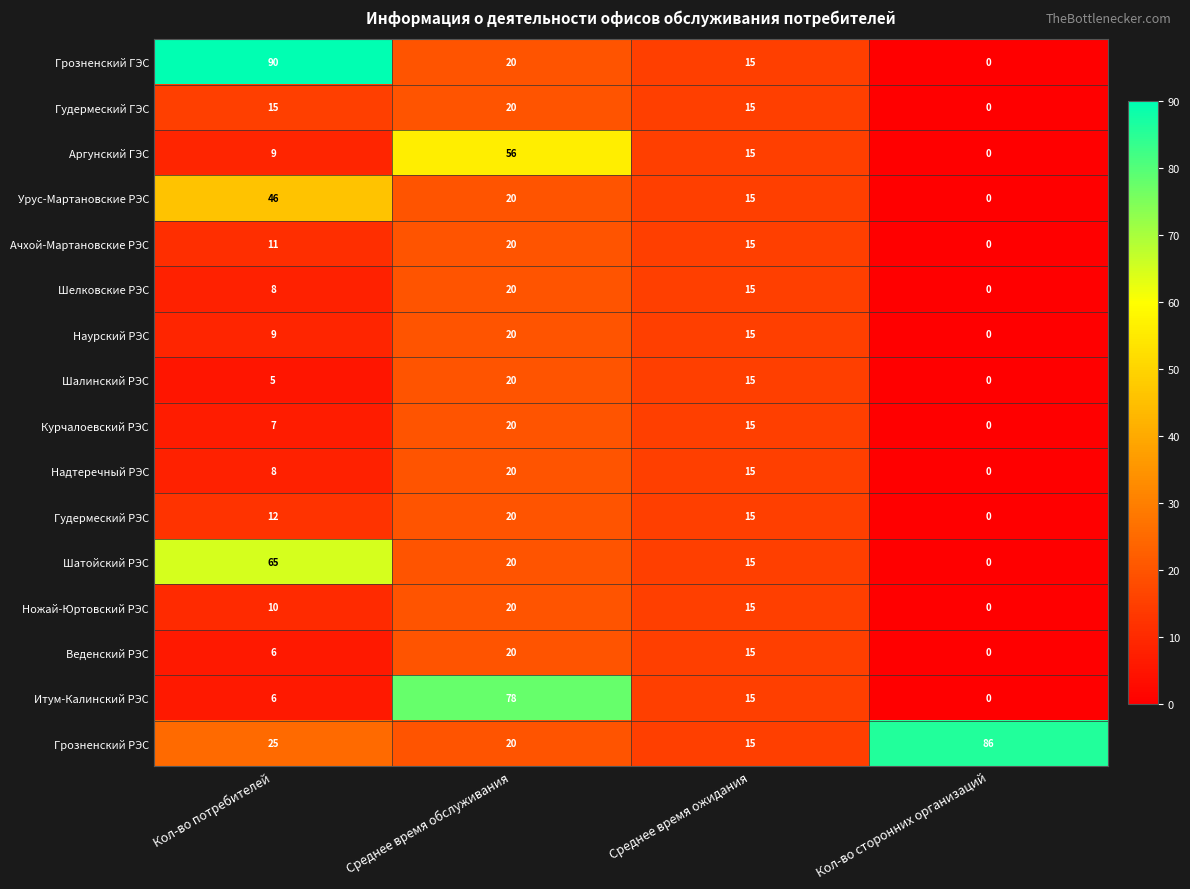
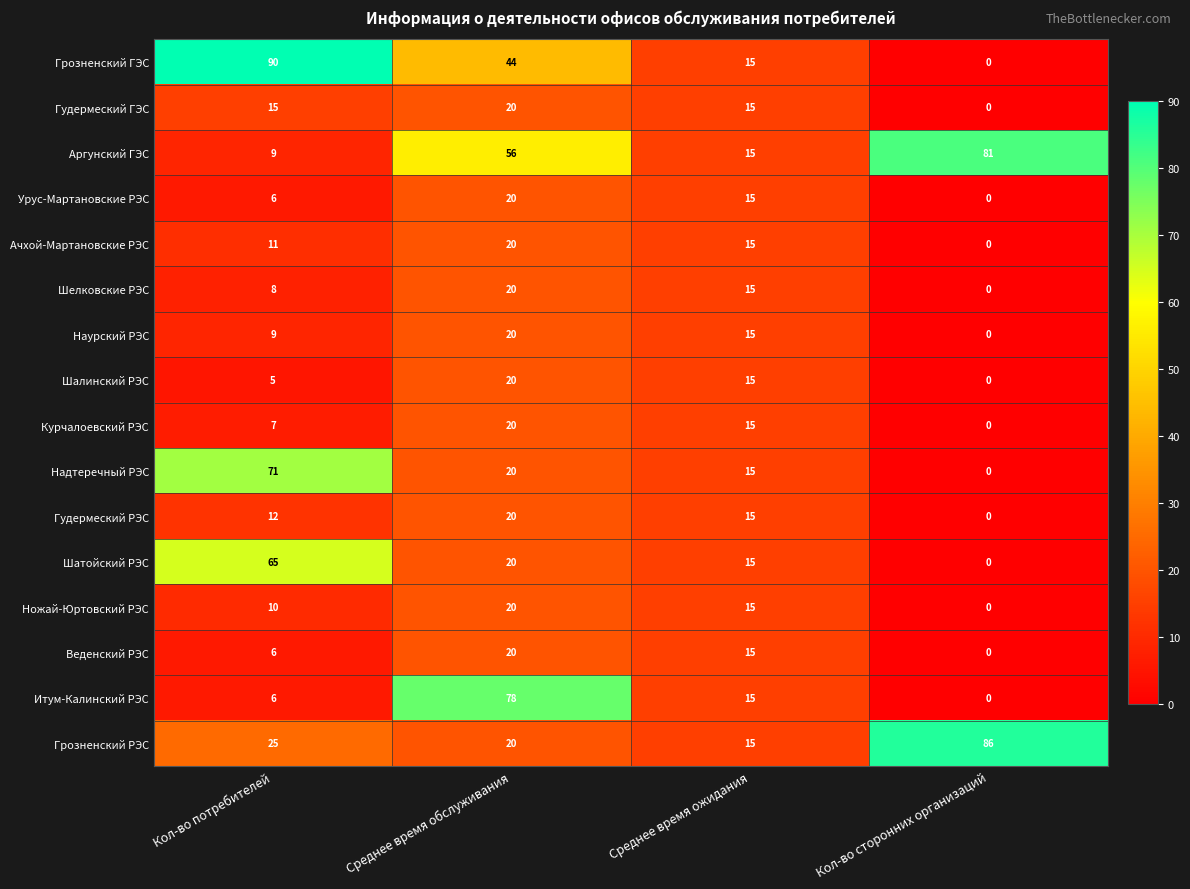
Грозненский ГЭС, Среднее время обслуживания: 20 -> 44
Аргунский ГЭС, Кол-во сторонних организаций: 0 -> 81
Урус-Мартановские РЭС, Кол-во потребителей: 46 -> 6
Надтеречный РЭС, Кол-во потребителей: 8 -> 71
